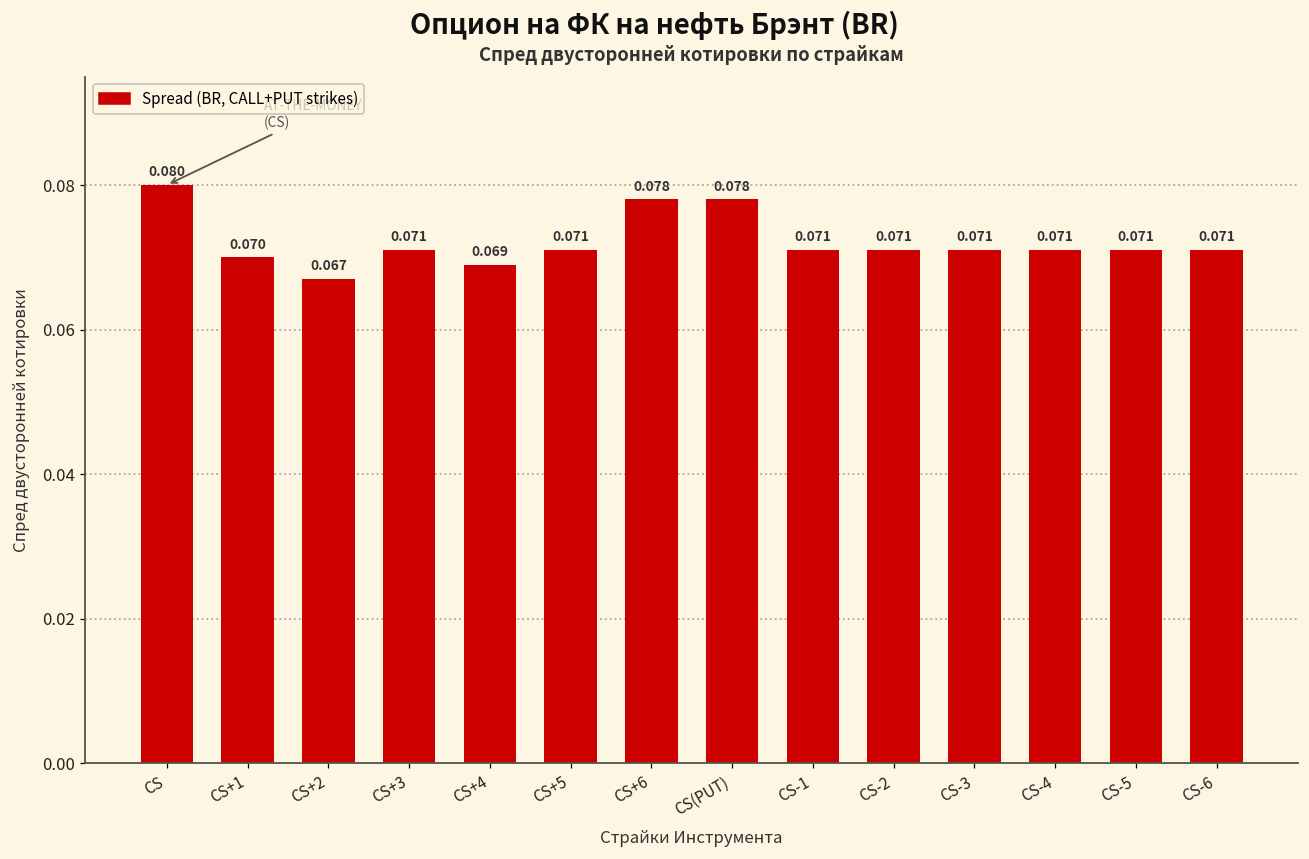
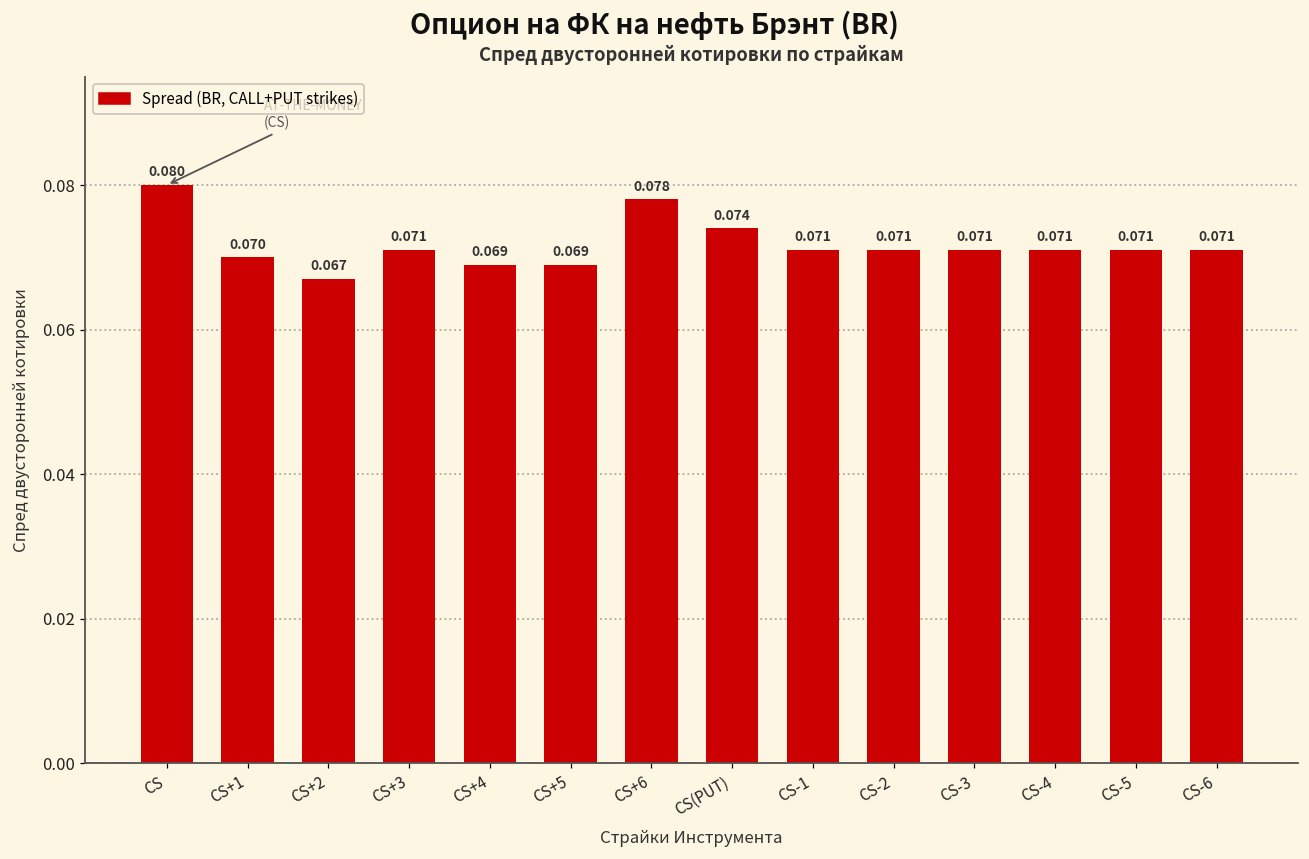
CS+5: 0.071 -> 0.069
CS(PUT): 0.078 -> 0.074
